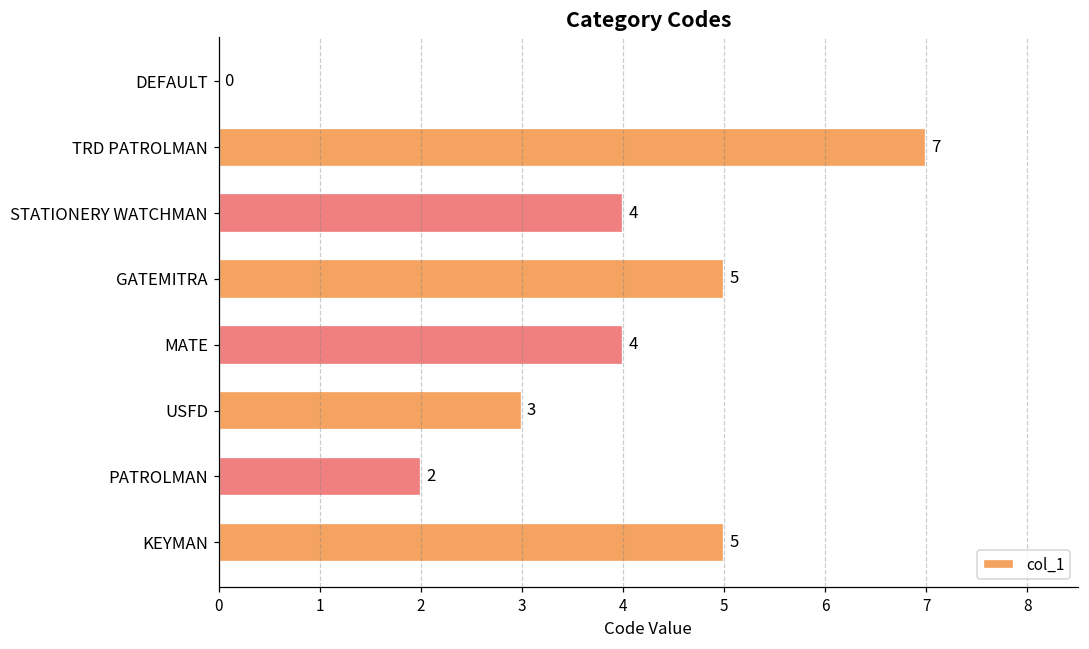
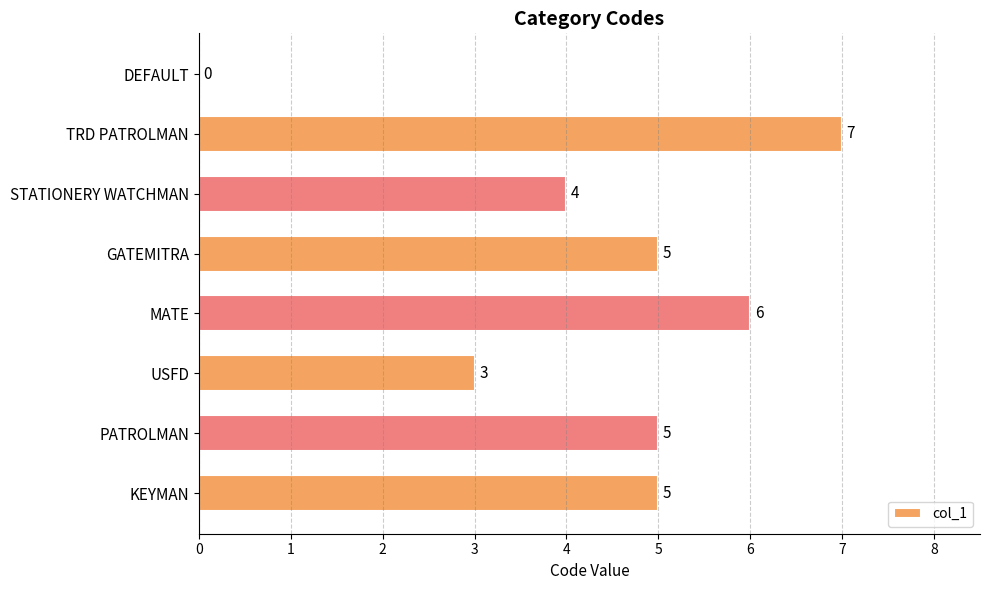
MATE: 4 -> 6
PATROLMAN: 2 -> 5
